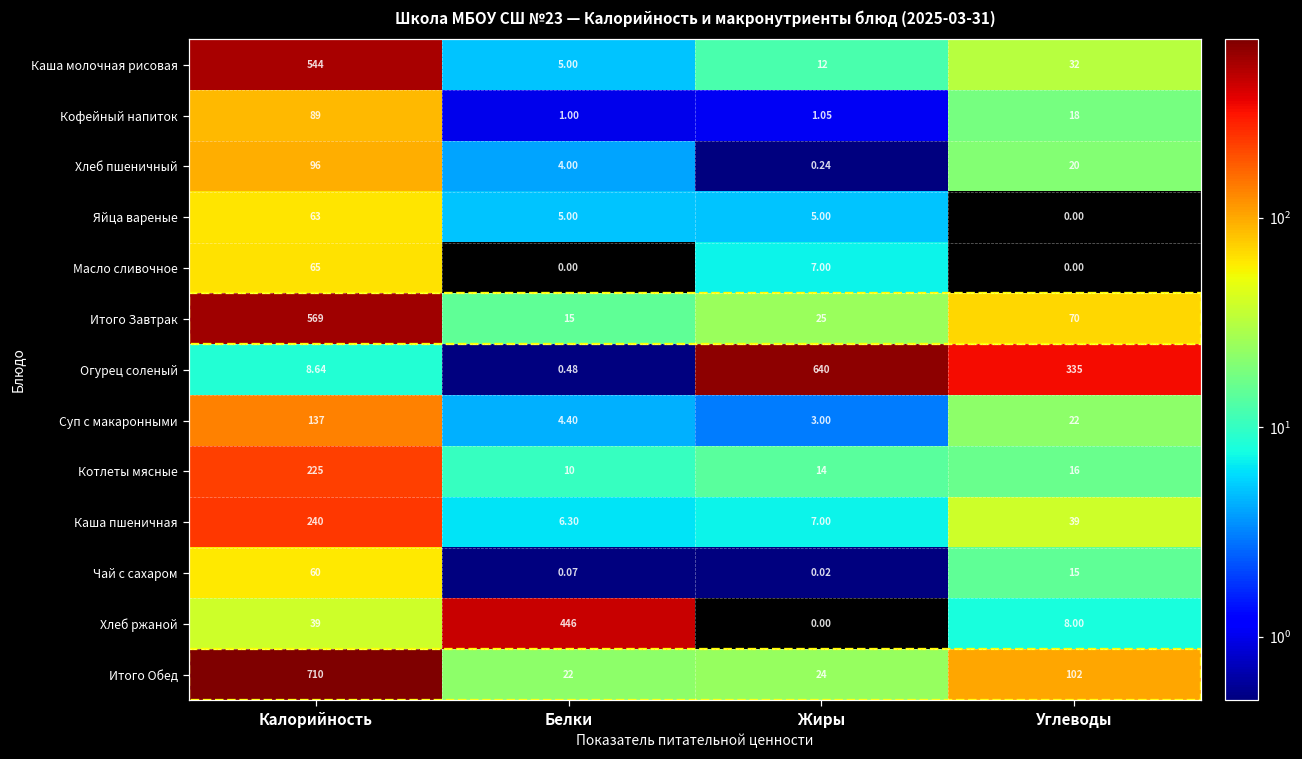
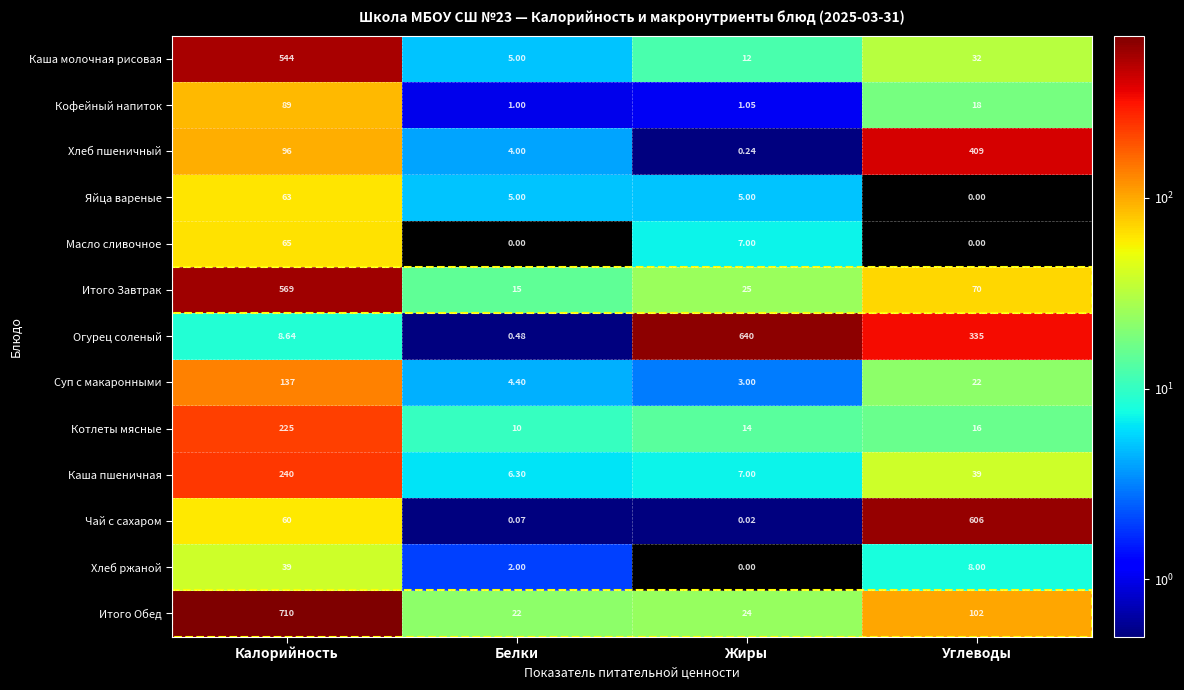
Хлеб пшеничный, Углеводы: 20 -> 409
Чай с сахаром, Углеводы: 15 -> 606
Хлеб ржаной, Белки: 446 -> 2.00
